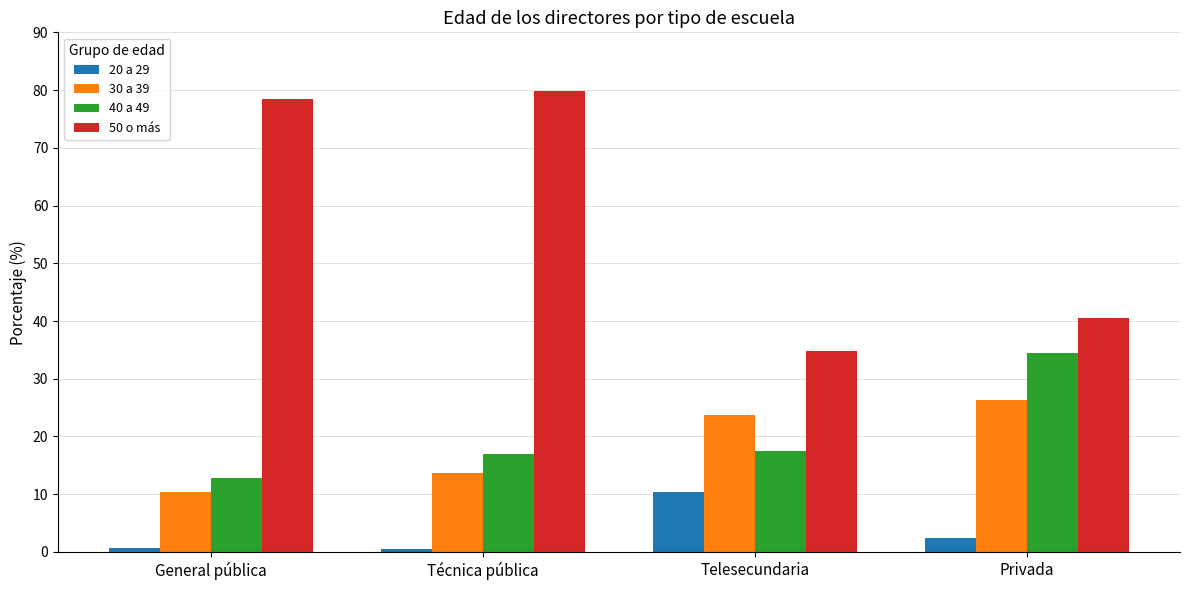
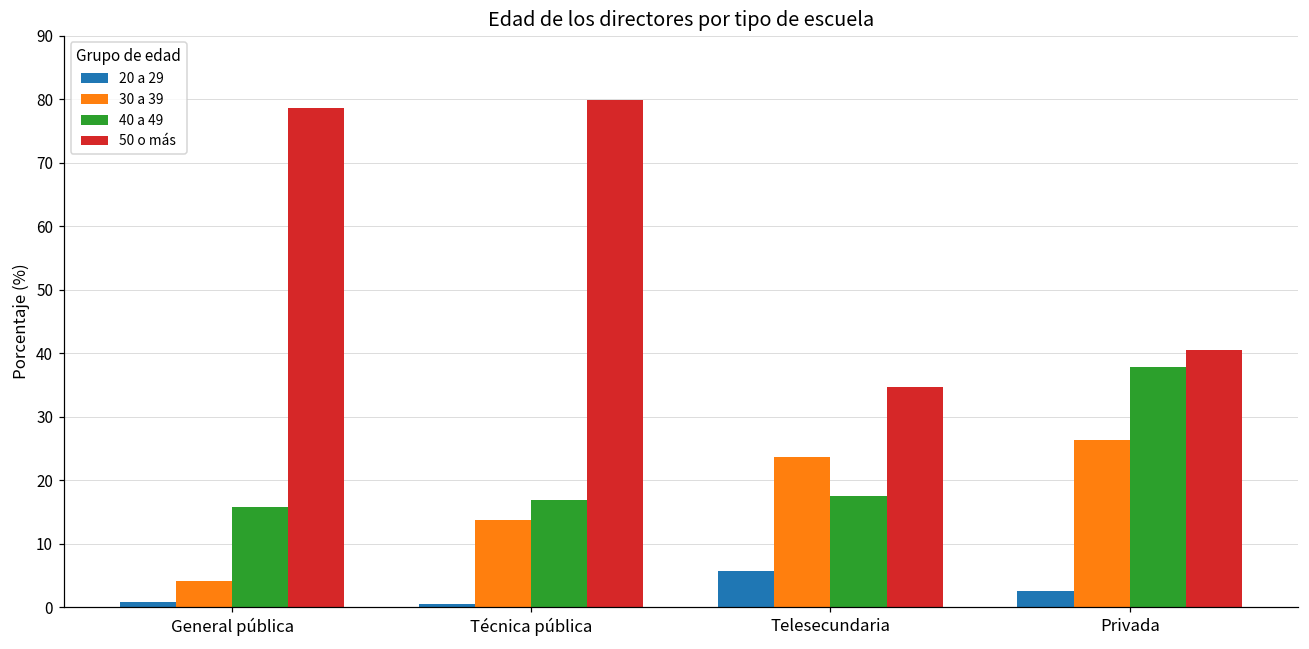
30 a 39, General pública: 10 -> 4
40 a 49, General pública: 13 -> 16
20 a 29, Telesecundaria: 10 -> 6
40 a 49, Privada: 34 -> 38
